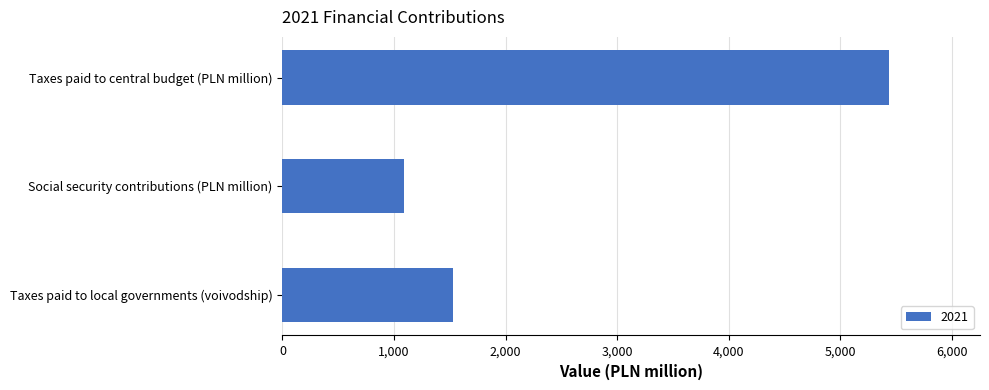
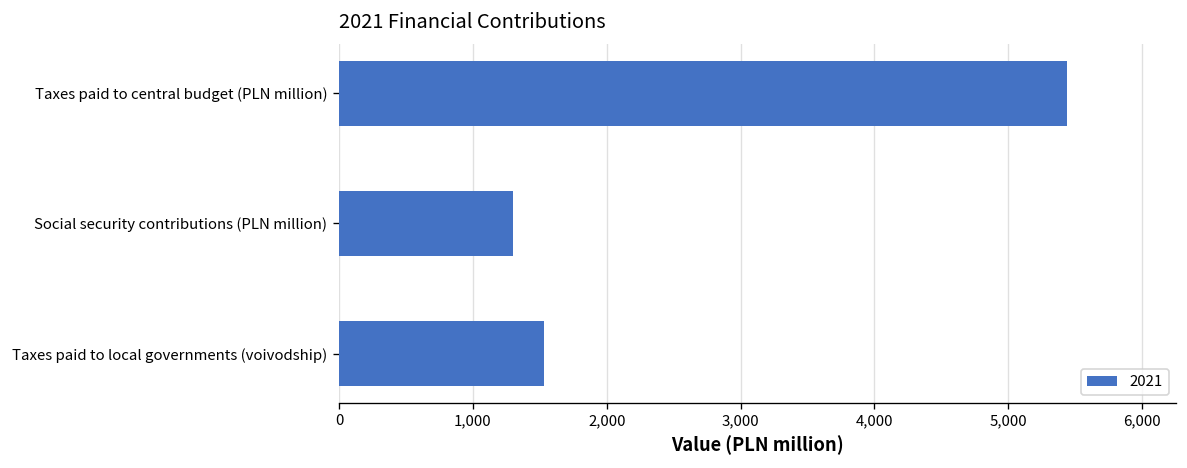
Social security contributions (PLN million): 1,090 -> 1,300
